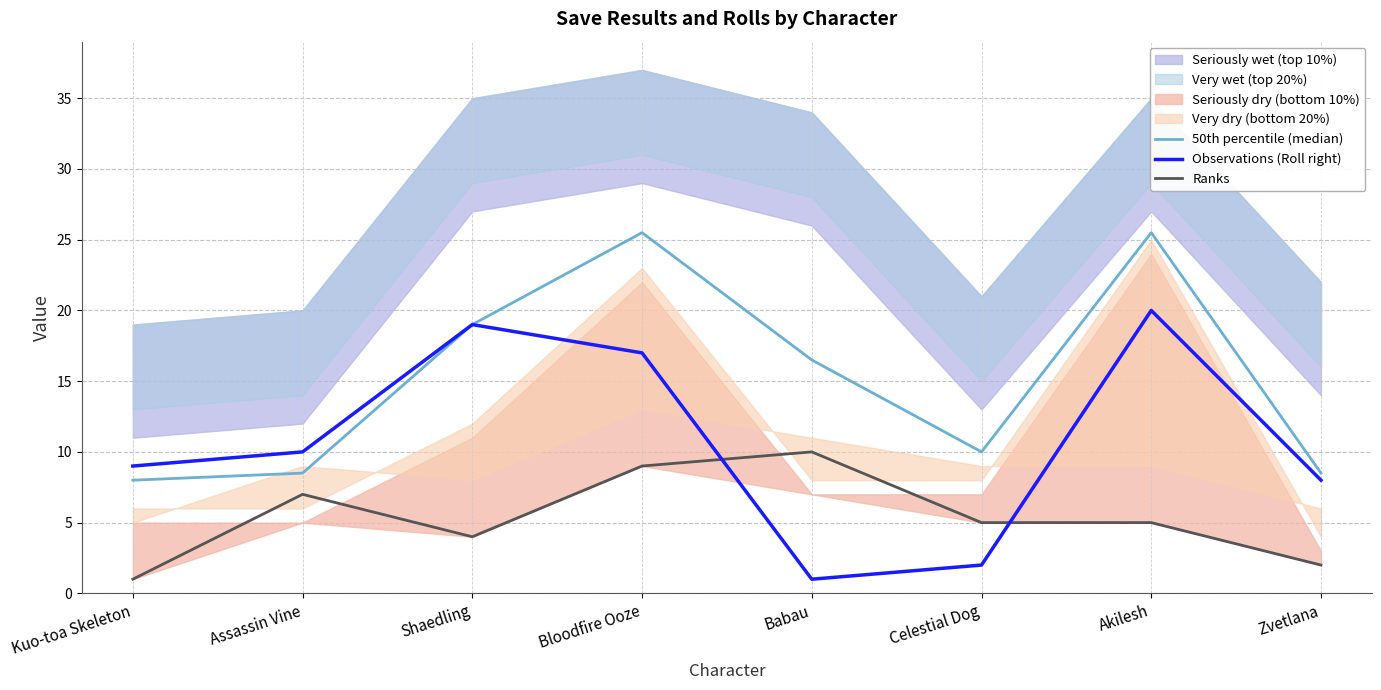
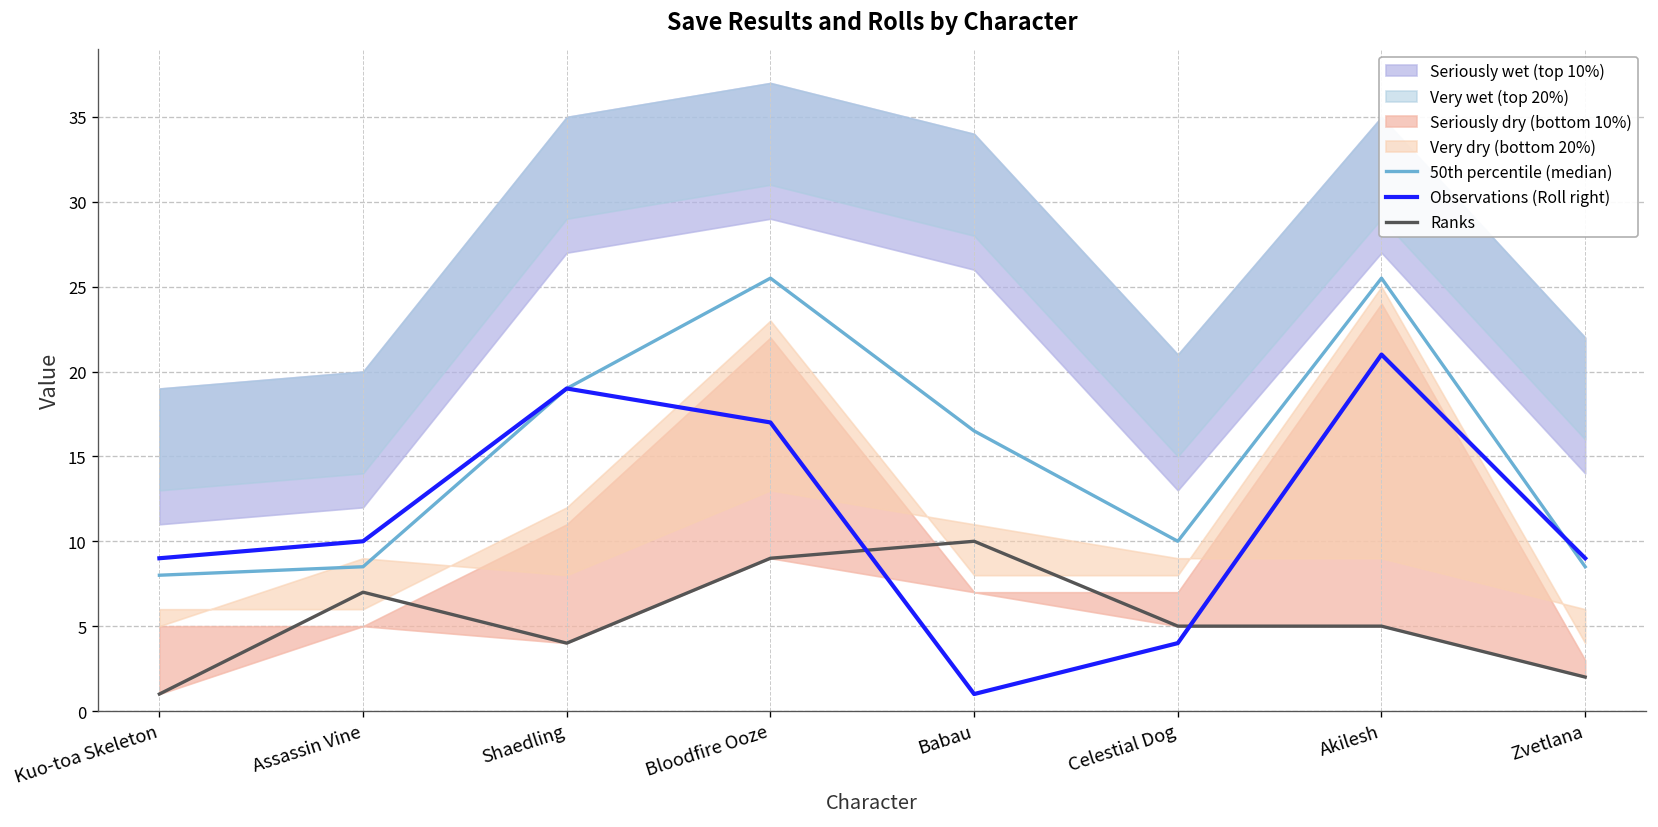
Observations (Roll right), Celestial Dog: 2 -> 4
Observations (Roll right), Akilesh: 20 -> 21
Observations (Roll right), Zvetlana: 8 -> 9
